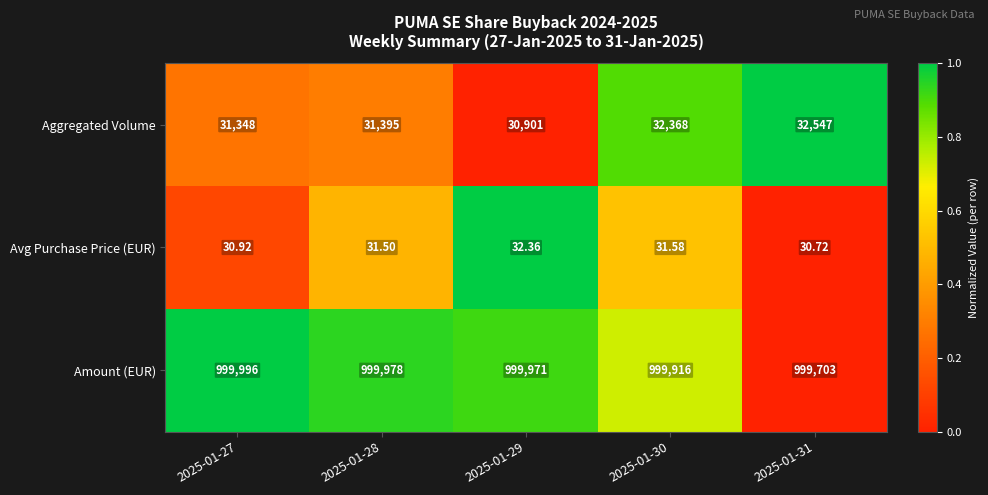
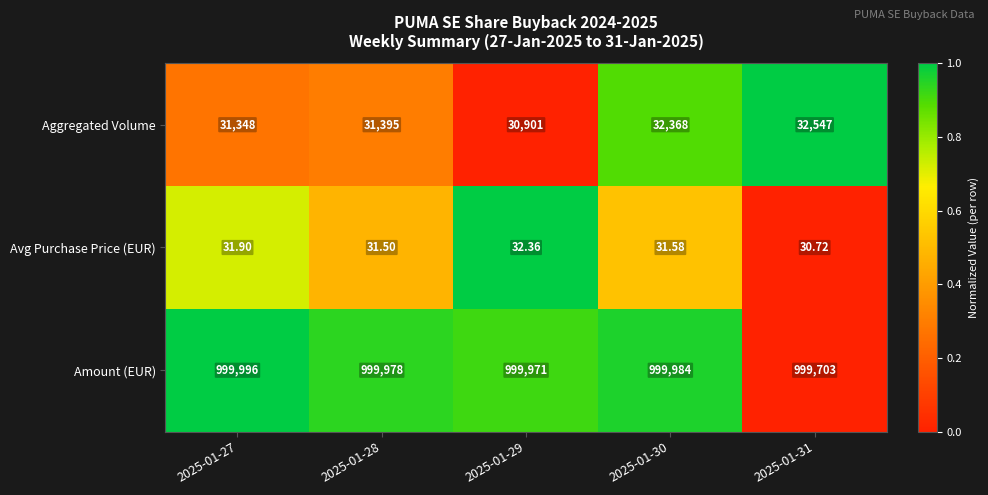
Avg Purchase Price (EUR), 2025-01-27: 30.92 -> 31.90
Amount (EUR), 2025-01-30: 999,916 -> 999,984
